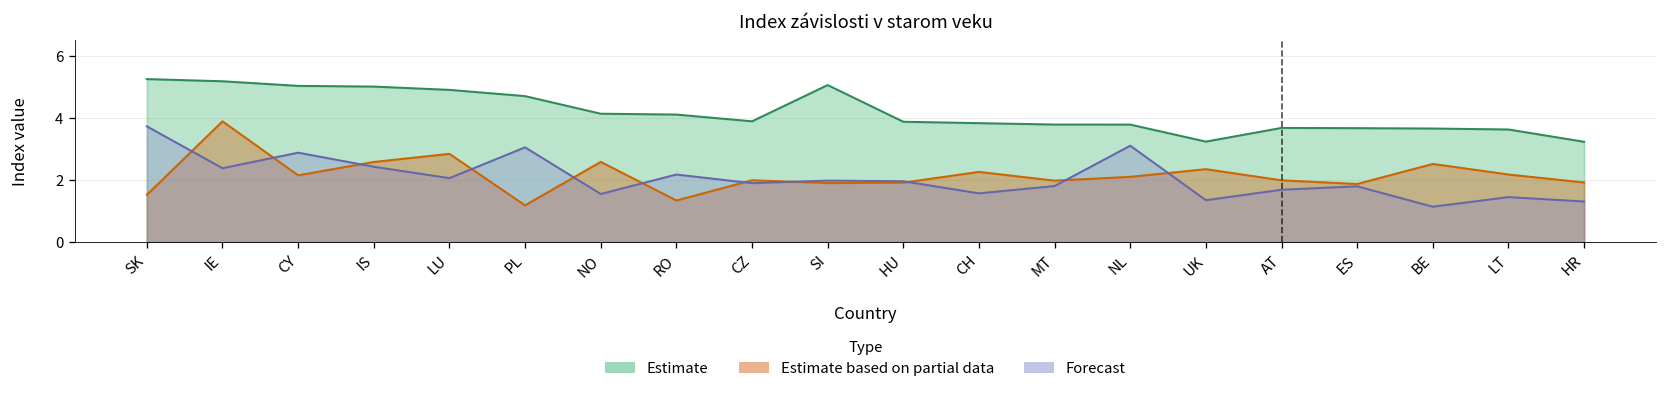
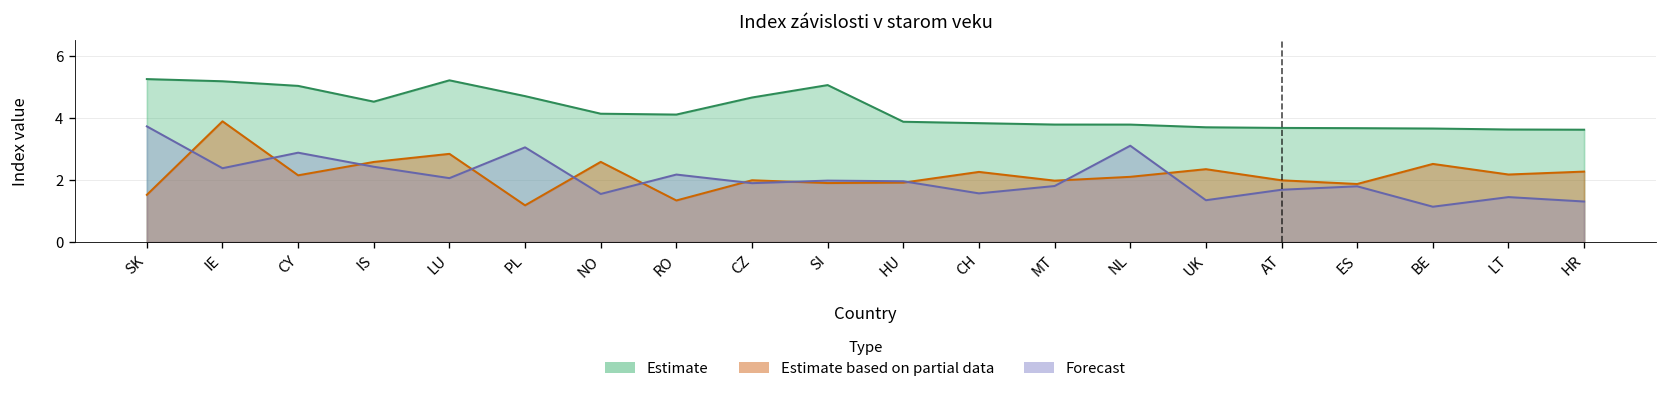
Estimate, IS: 5.0 -> 4.5
Estimate, LU: 4.9 -> 5.2
Estimate, CZ: 3.9 -> 4.7
Estimate, UK: 3.2 -> 3.7
Estimate, HR: 3.2 -> 3.6
Estimate based on partial data, HR: 1.9 -> 2.3
